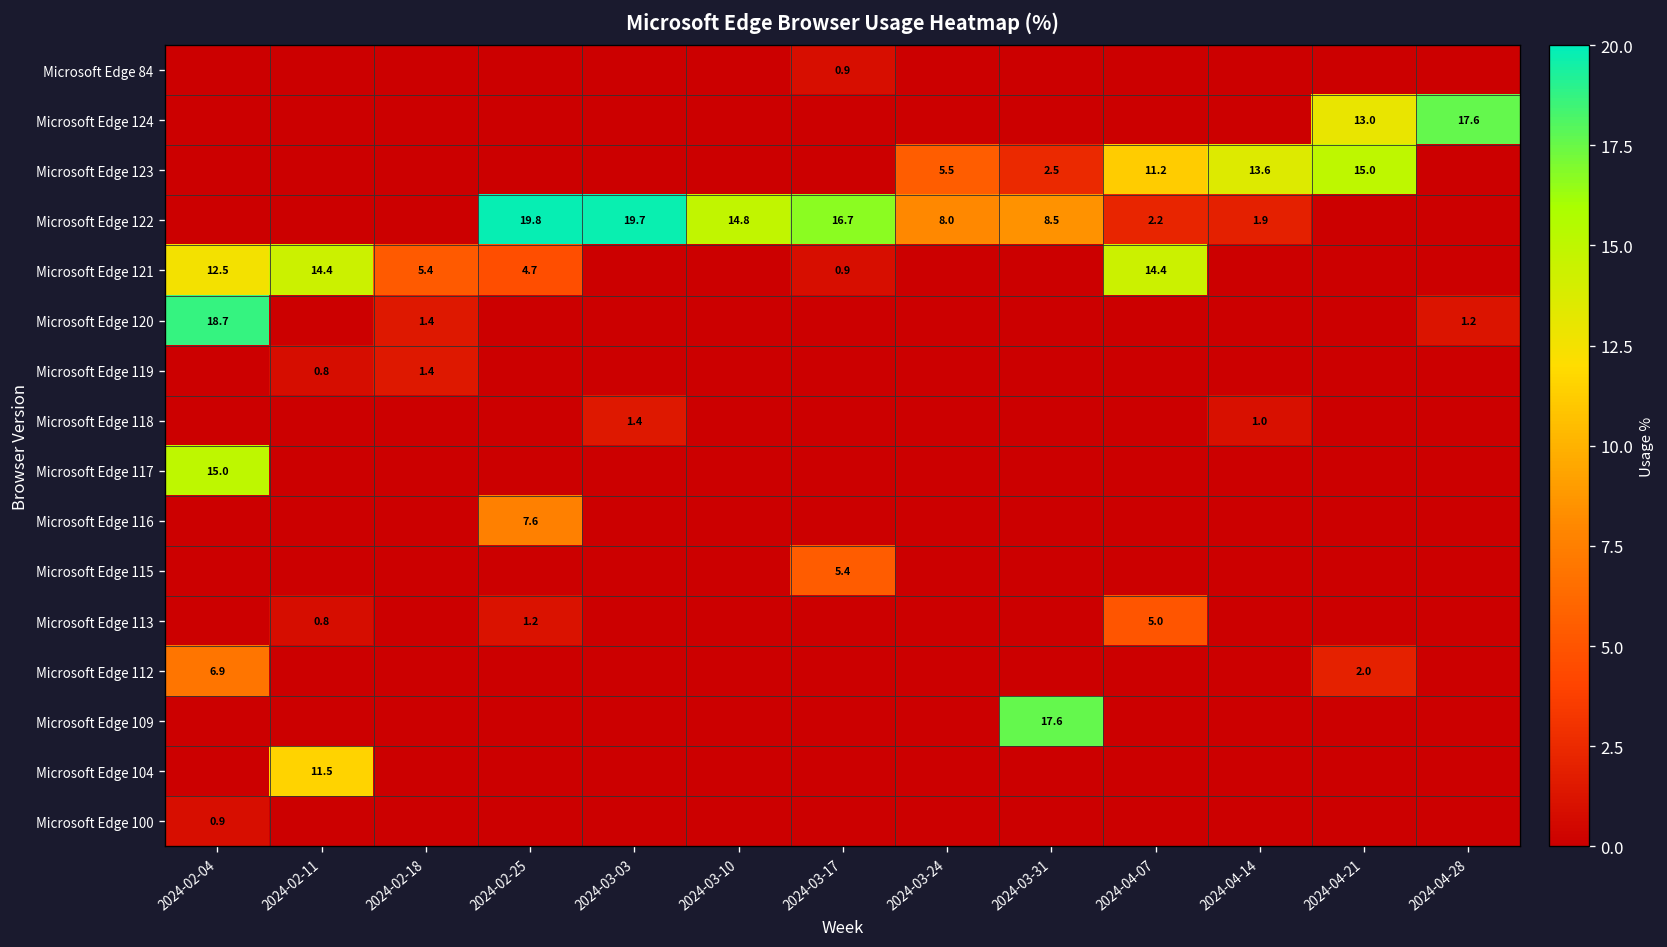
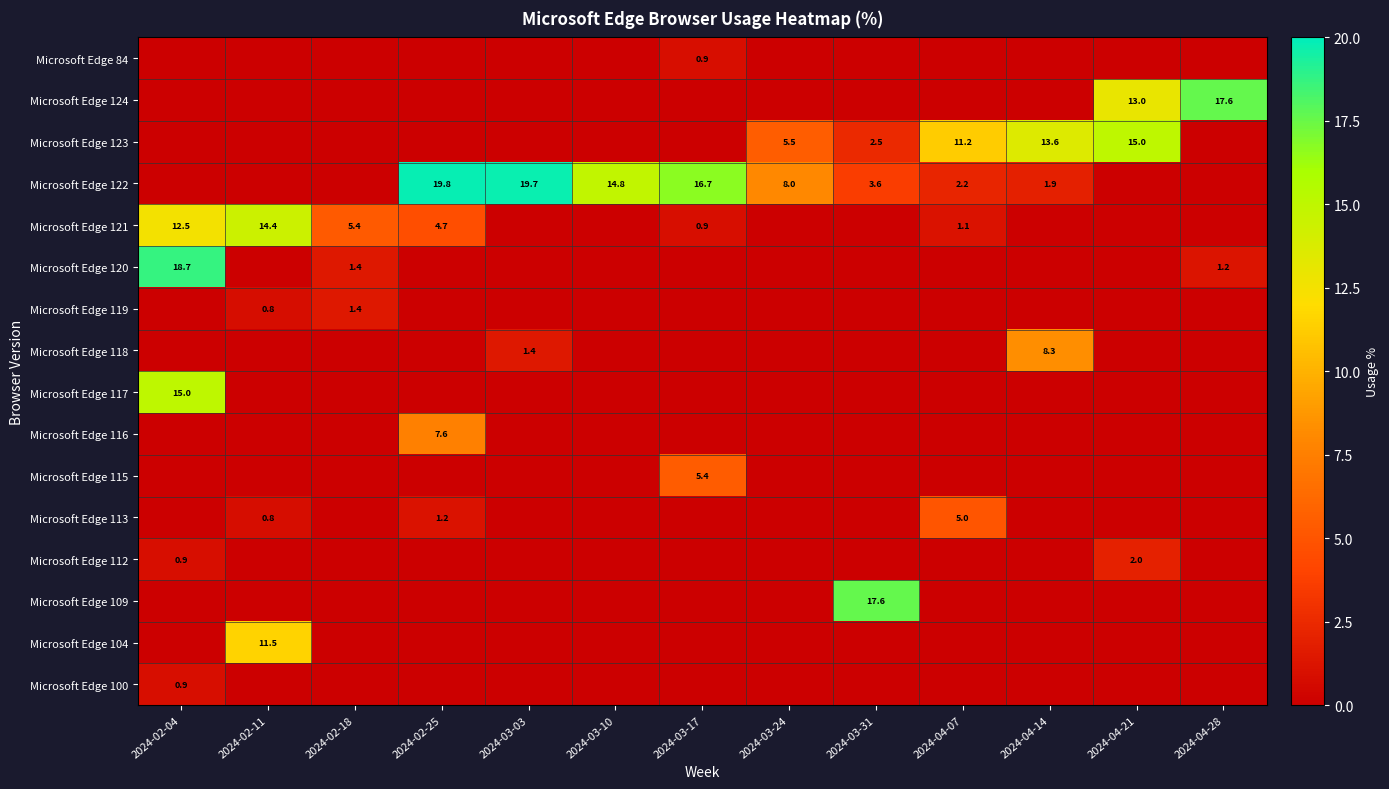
Microsoft Edge 122, 2024-03-31: 8.5 -> 3.6
Microsoft Edge 121, 2024-04-07: 14.4 -> 1.1
Microsoft Edge 118, 2024-04-14: 1.0 -> 8.3
Microsoft Edge 112, 2024-02-04: 6.9 -> 0.9
